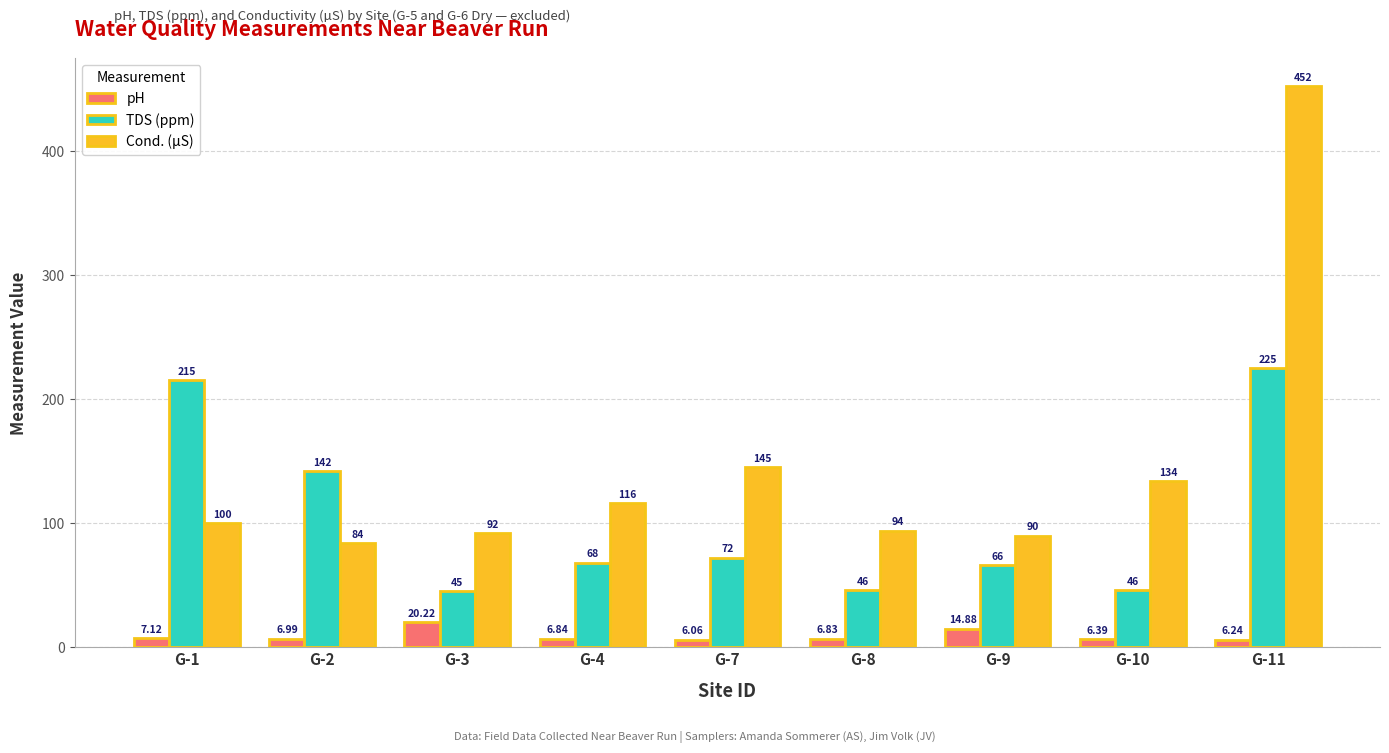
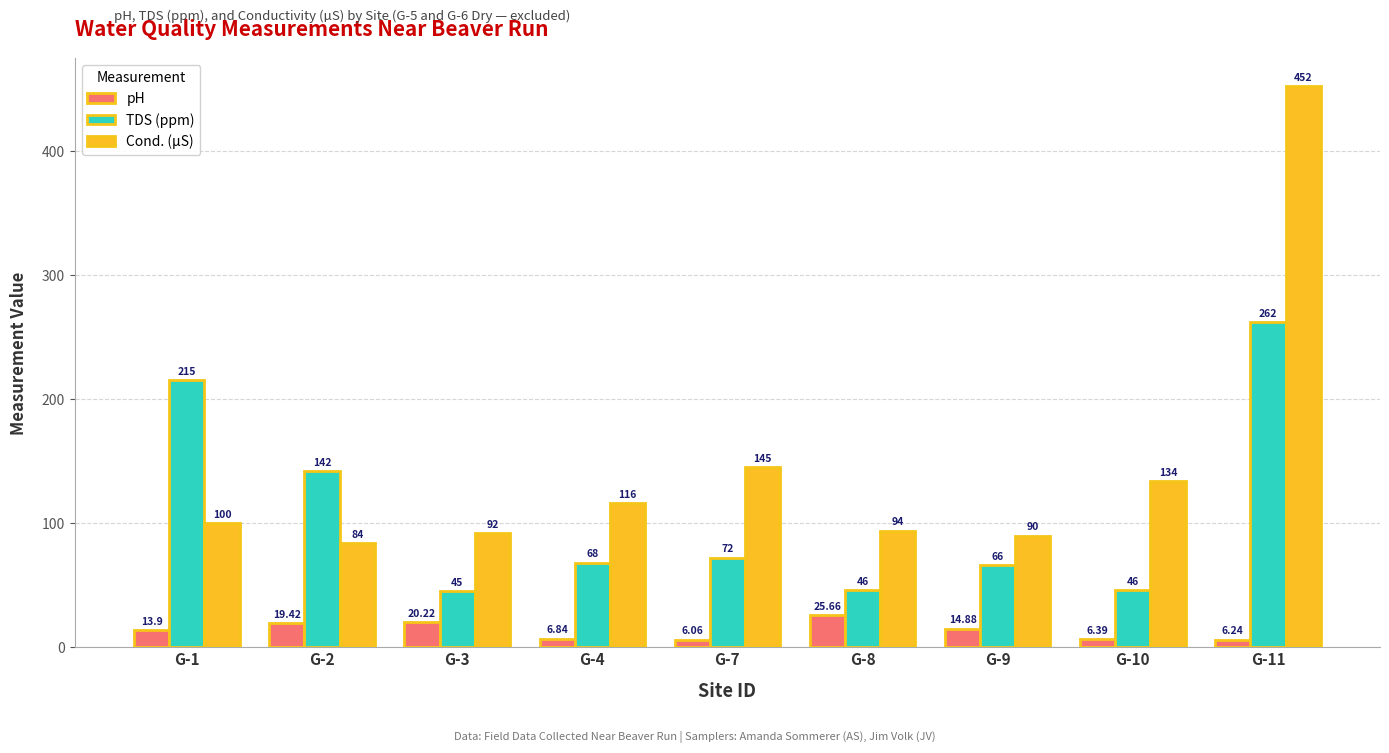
pH, G-1: 7.12 -> 13.9
pH, G-2: 6.99 -> 19.42
pH, G-8: 6.83 -> 25.66
TDS (ppm), G-11: 225 -> 262
